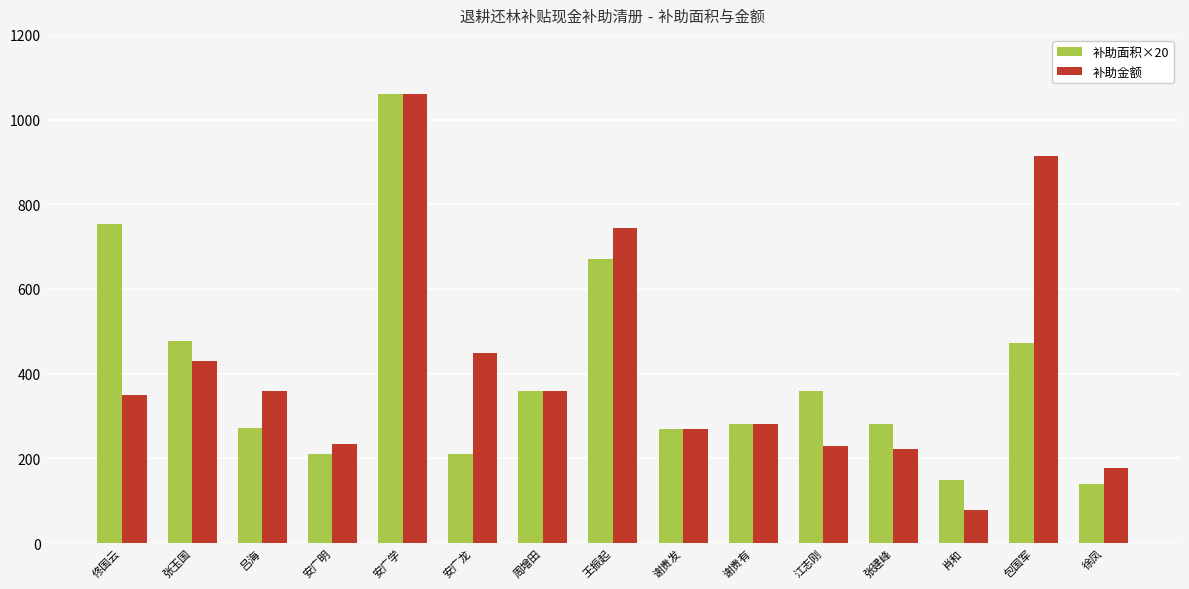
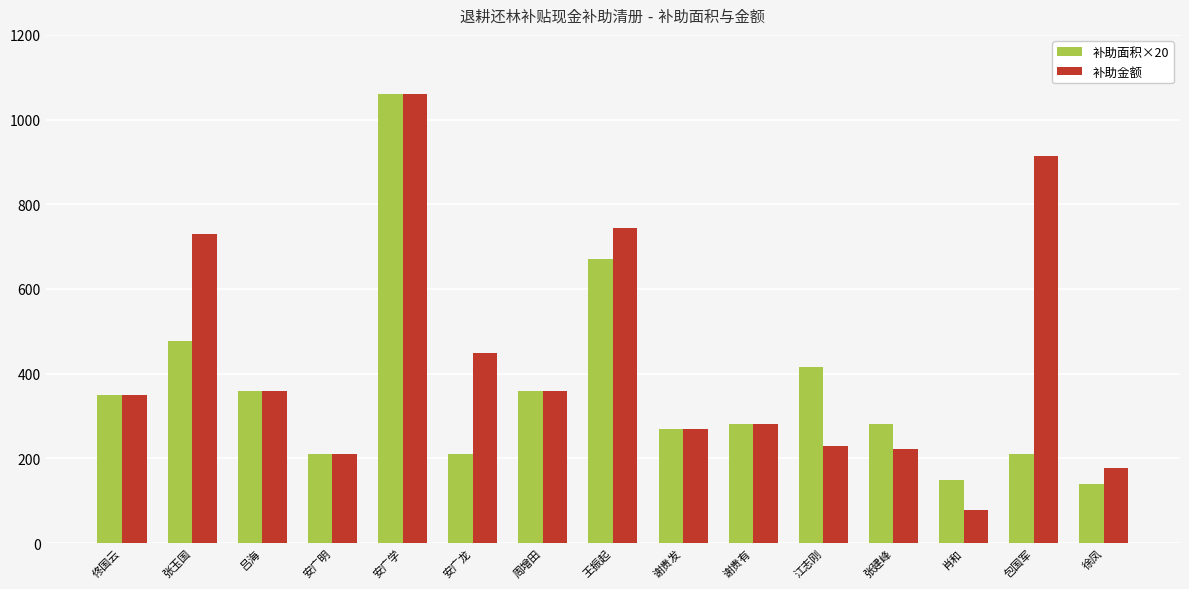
补助面积×20, 佟国云: 750 -> 350
补助金额, 张玉国: 430 -> 730
补助面积×20, 吕海: 270 -> 360
补助金额, 安广明: 240 -> 210
补助面积×20, 江志刚: 360 -> 420
补助面积×20, 包国军: 470 -> 210
